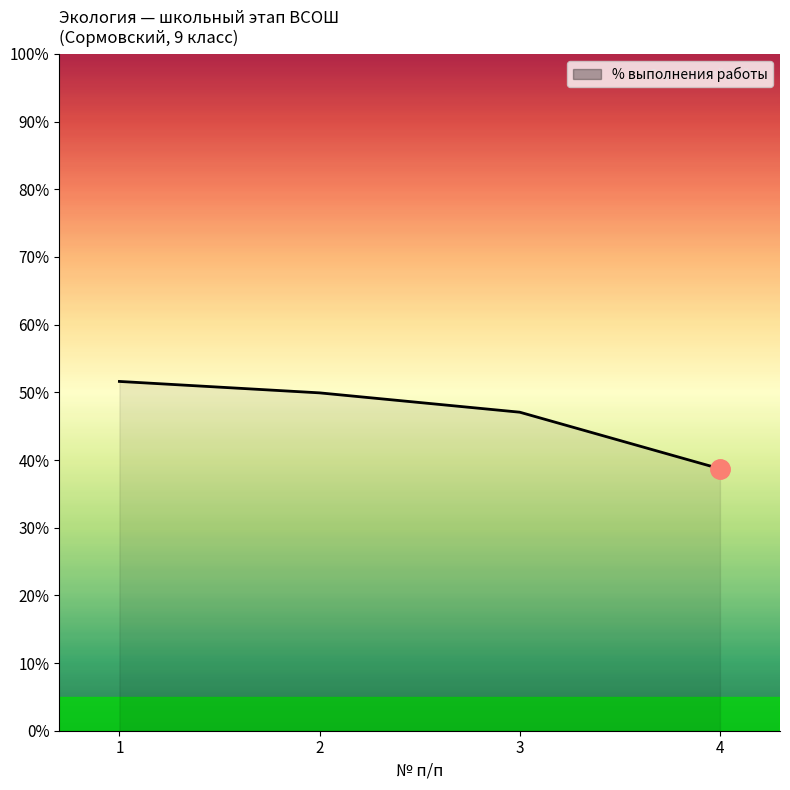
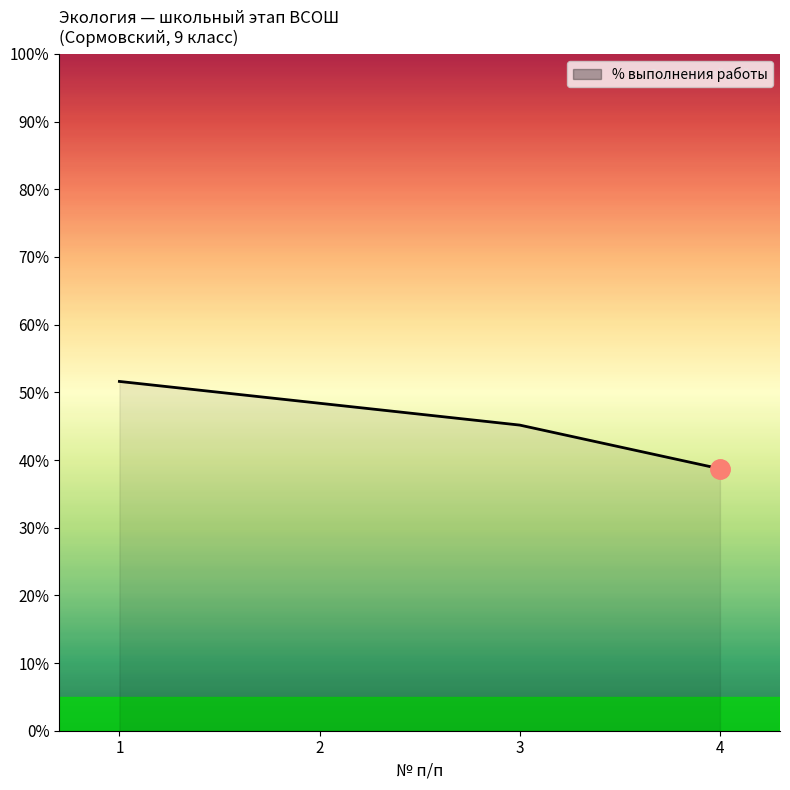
% выполнения работы, 2: 50% -> 48%
% выполнения работы, 3: 47% -> 45%
